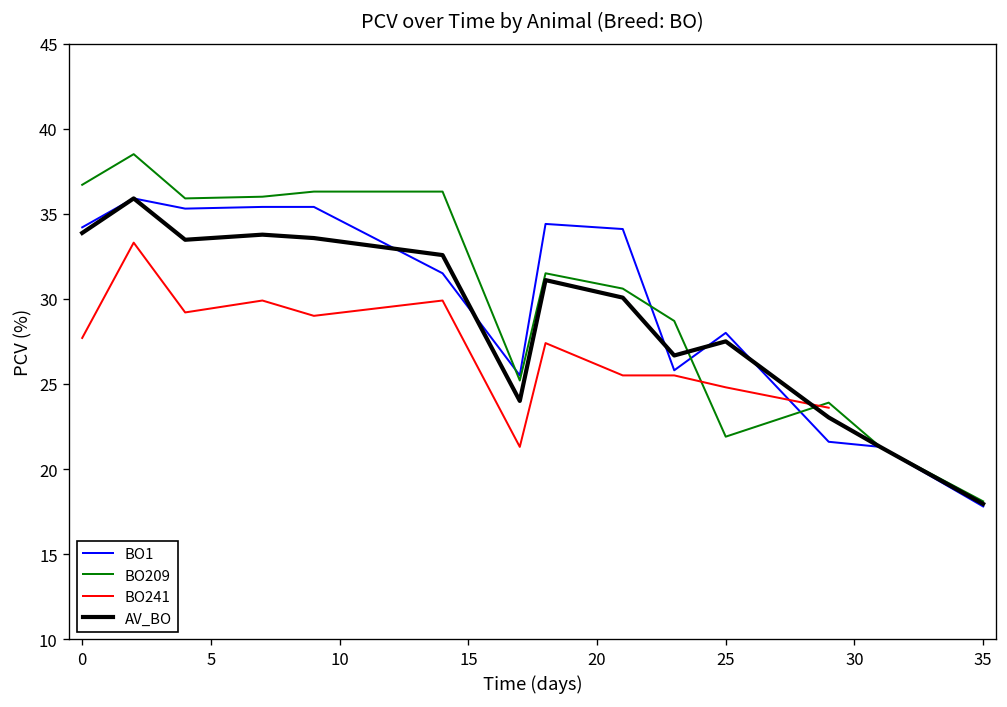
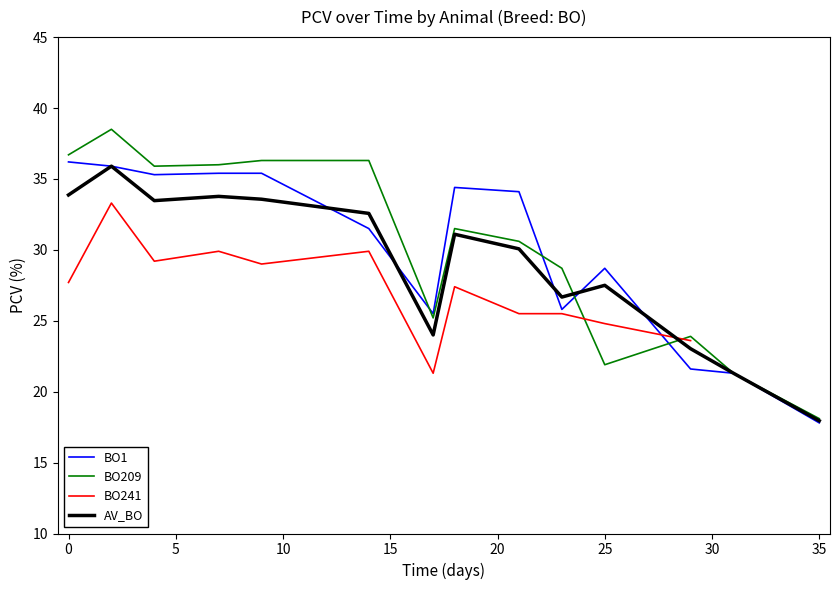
BO1, 0: 34.2 -> 36.2
BO1, 25: 28.0 -> 28.7
